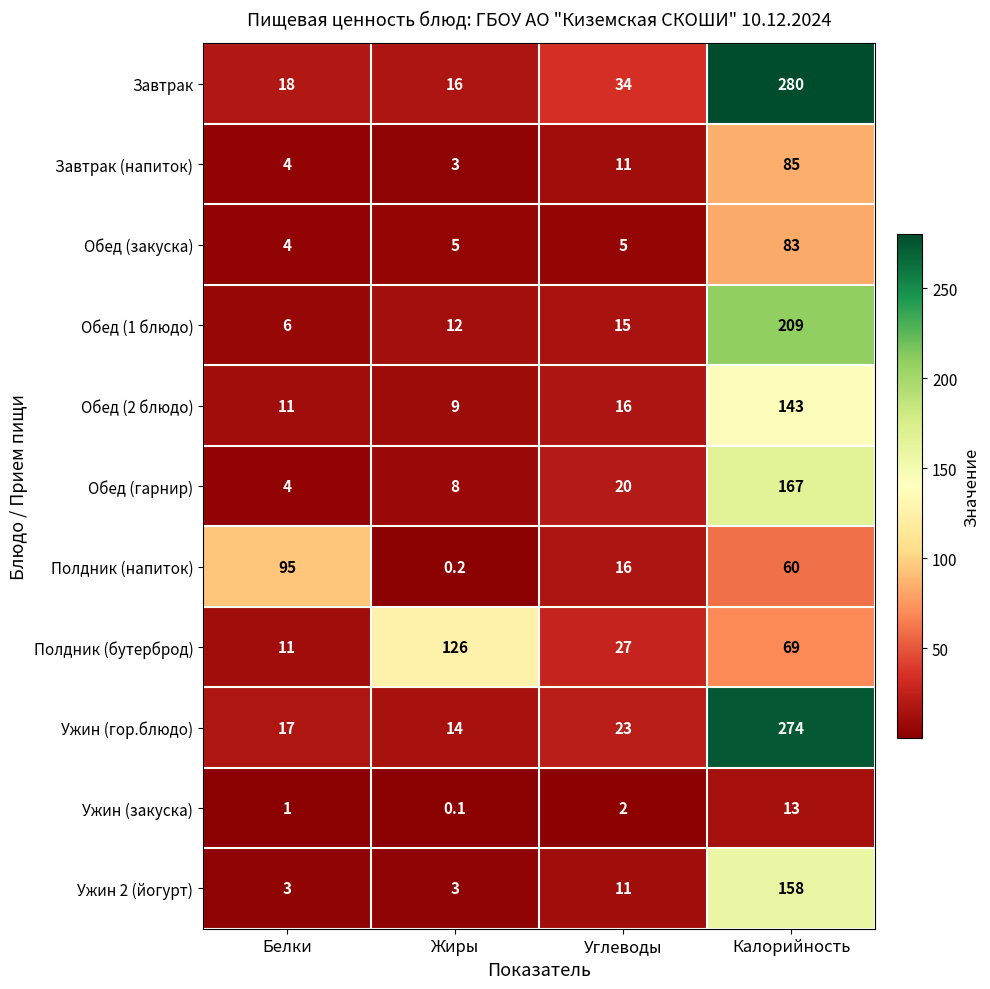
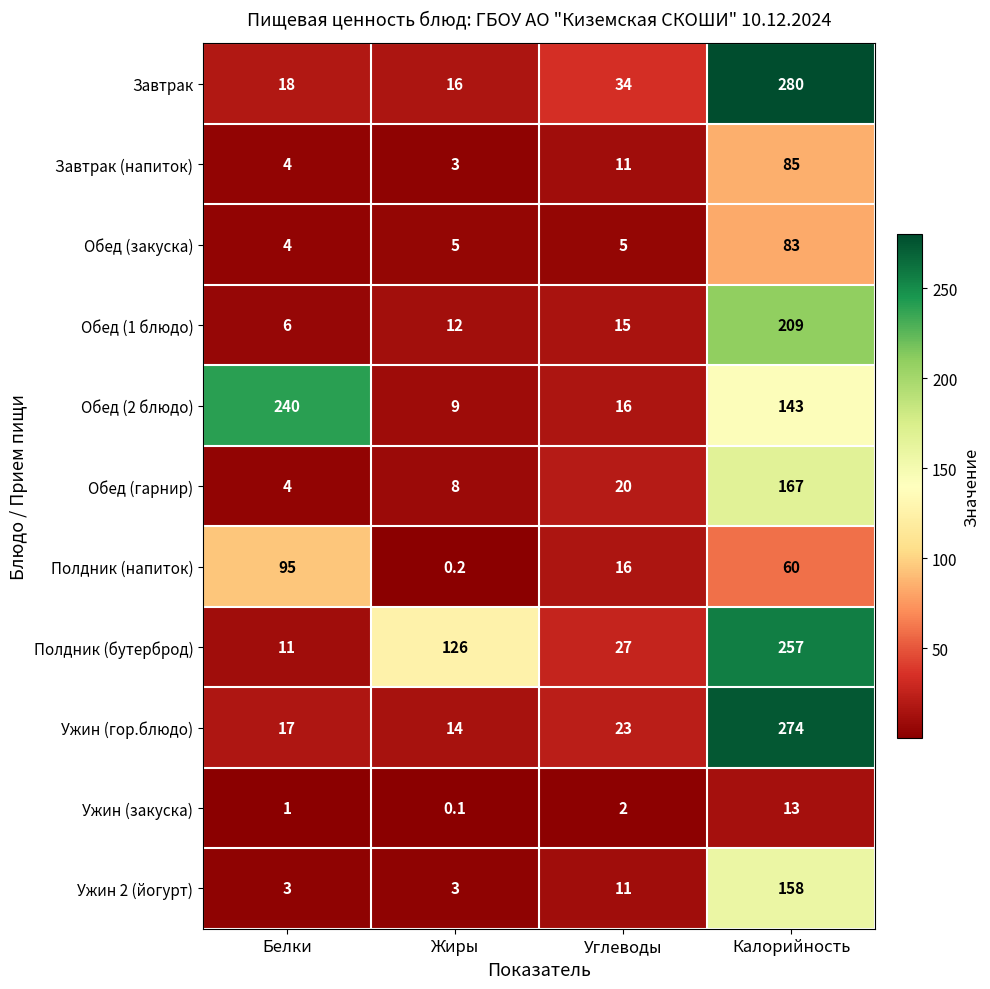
Обед (2 блюдо), Белки: 11 -> 240
Полдник (бутерброд), Калорийность: 69 -> 257
